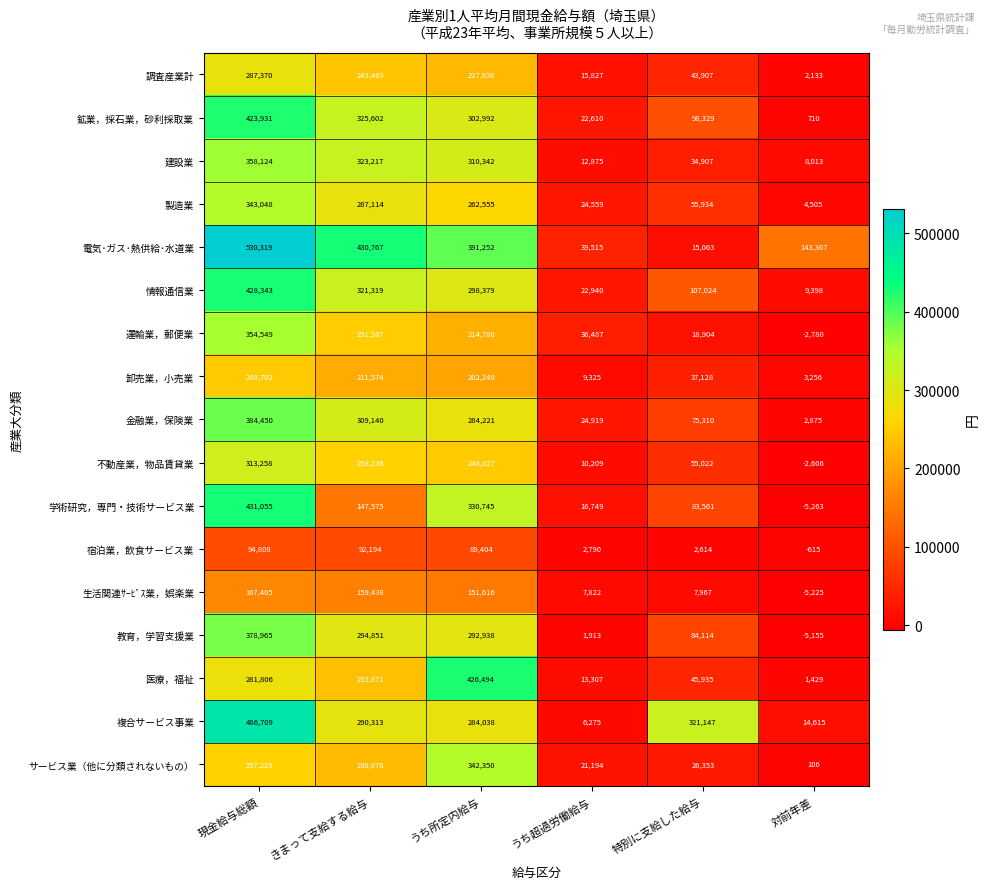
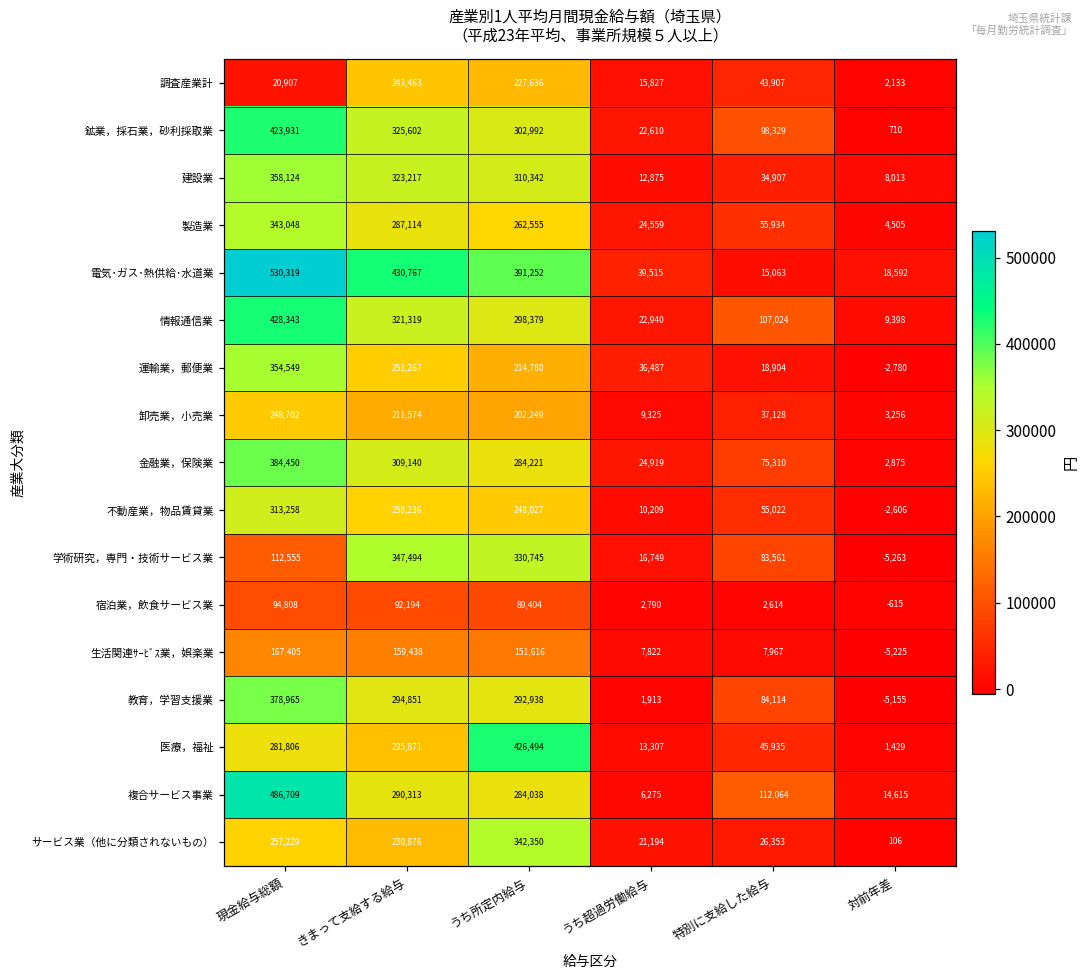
調査産業計, 現金給与総額: 287,370 -> 20,907
電気･ガス･熱供給･水道業, 対前年差: 143,367 -> 18,592
学術研究，専門・技術サービス業, 現金給与総額: 431,055 -> 112,555
学術研究，専門・技術サービス業, きまって支給する給与: 147,575 -> 347,494
複合サービス事業, 特別に支給した給与: 321,147 -> 112,064
